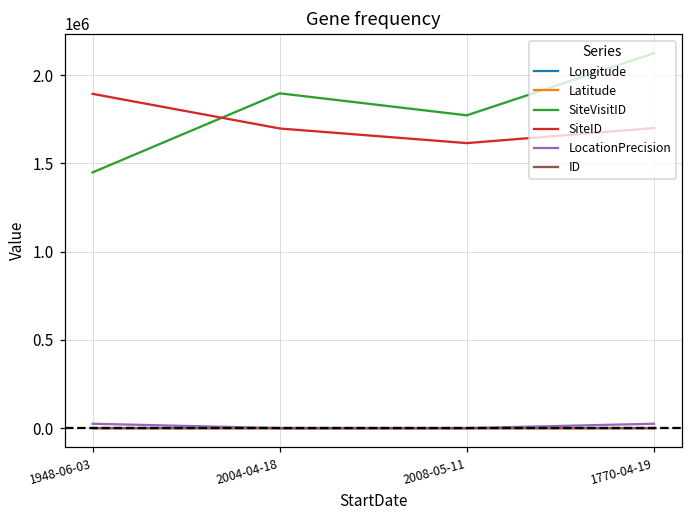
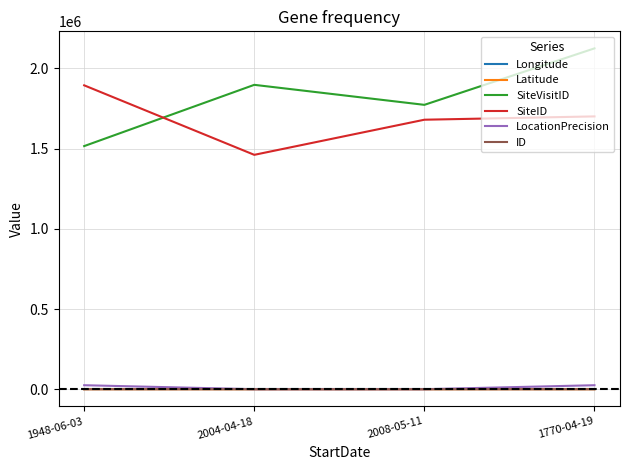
SiteVisitID, 1948-06-03: 1450000 -> 1520000
SiteID, 2004-04-18: 1700000 -> 1460000
SiteID, 2008-05-11: 1620000 -> 1680000
